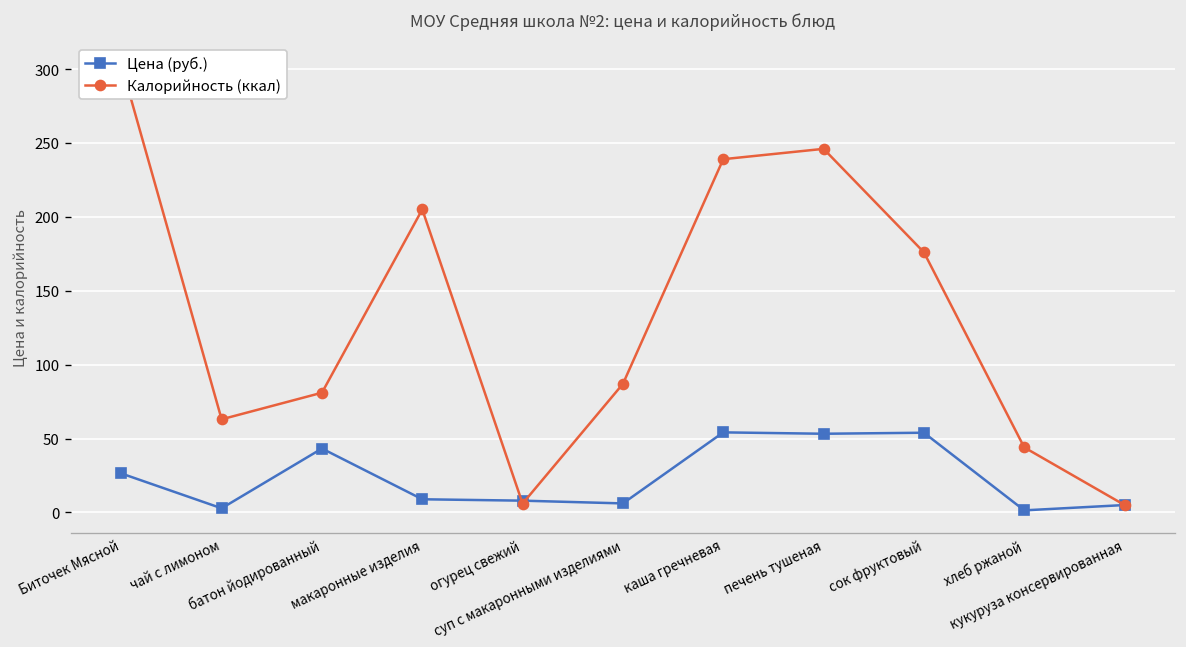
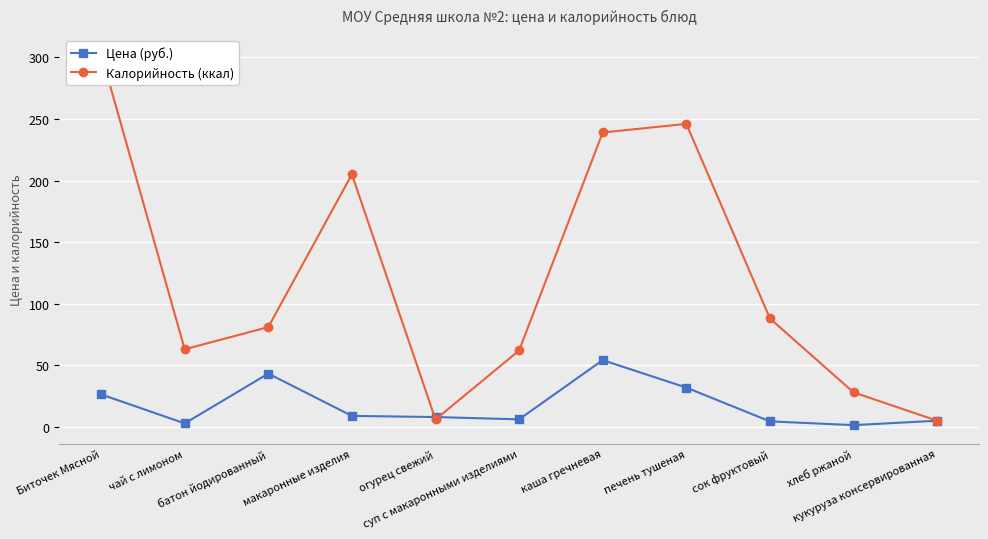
Калорийность (ккал), суп с макаронными изделиями: 87 -> 62
Цена (руб.), печень тушеная: 53 -> 32
Цена (руб.), сок фруктовый: 54 -> 4
Калорийность (ккал), сок фруктовый: 176 -> 88
Калорийность (ккал), хлеб ржаной: 44 -> 28
